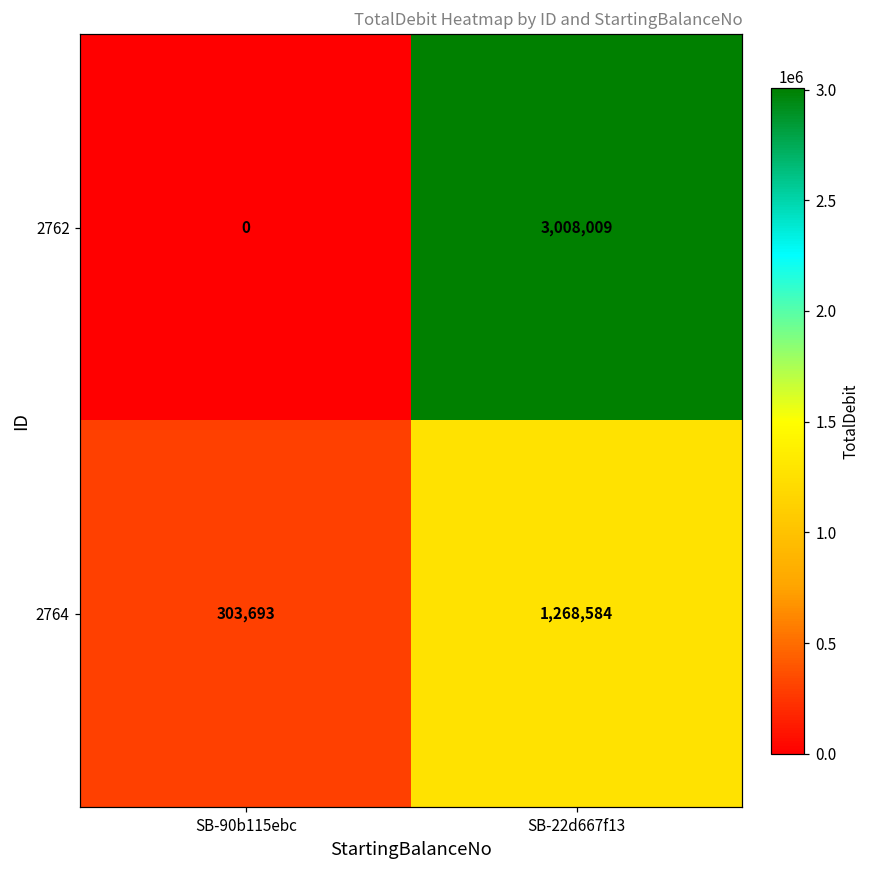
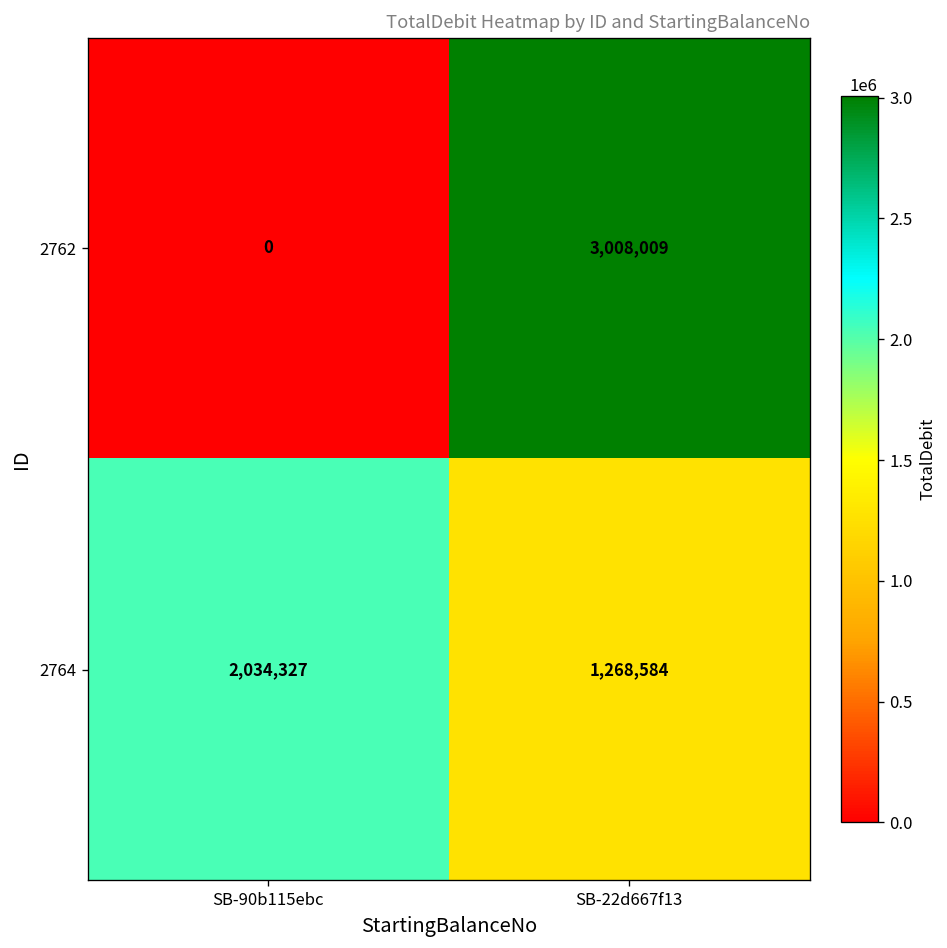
2764, SB-90b115ebc: 303,693 -> 2,034,327
